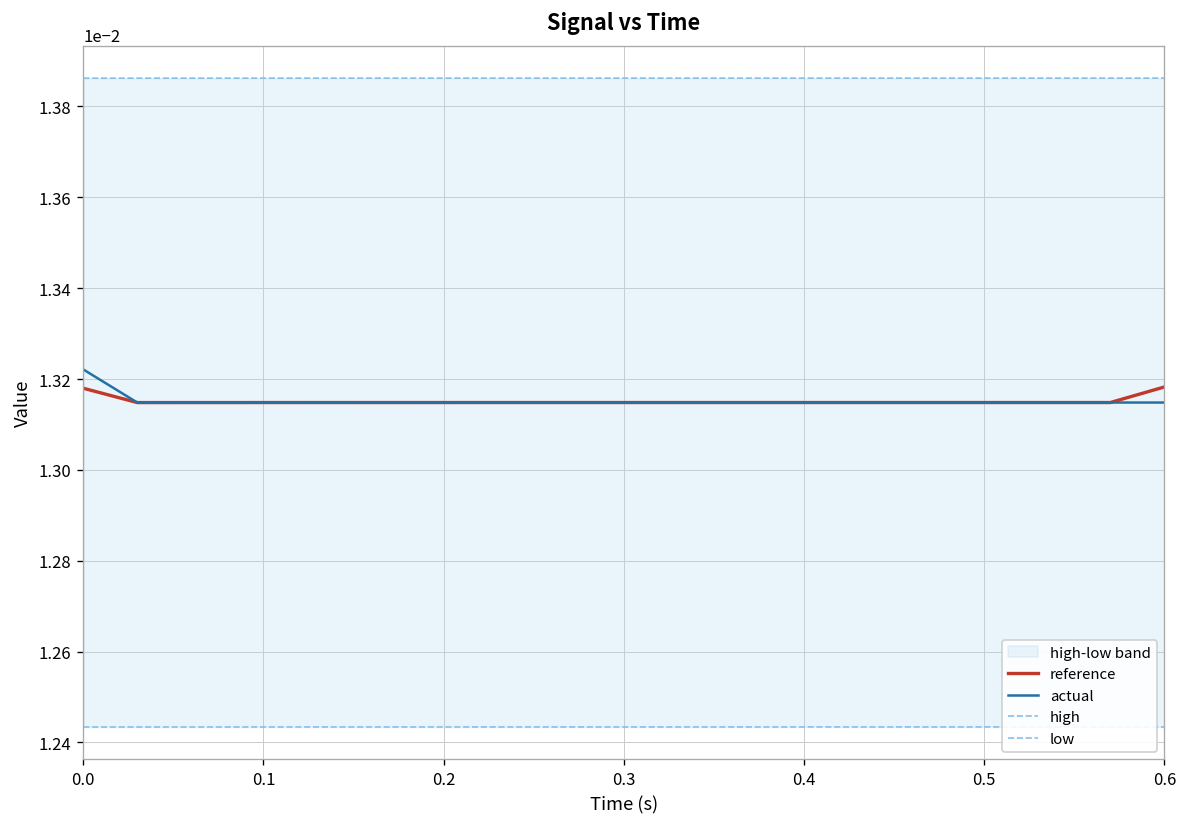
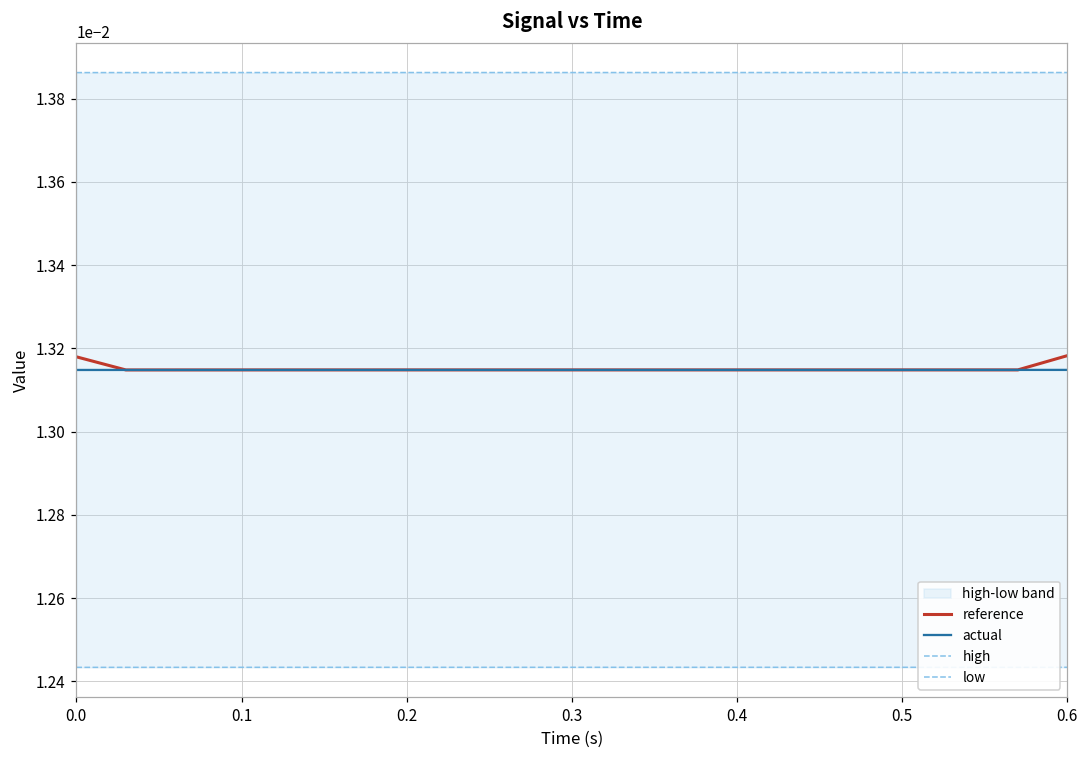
actual, 0.0: 0.01322 -> 0.01315
